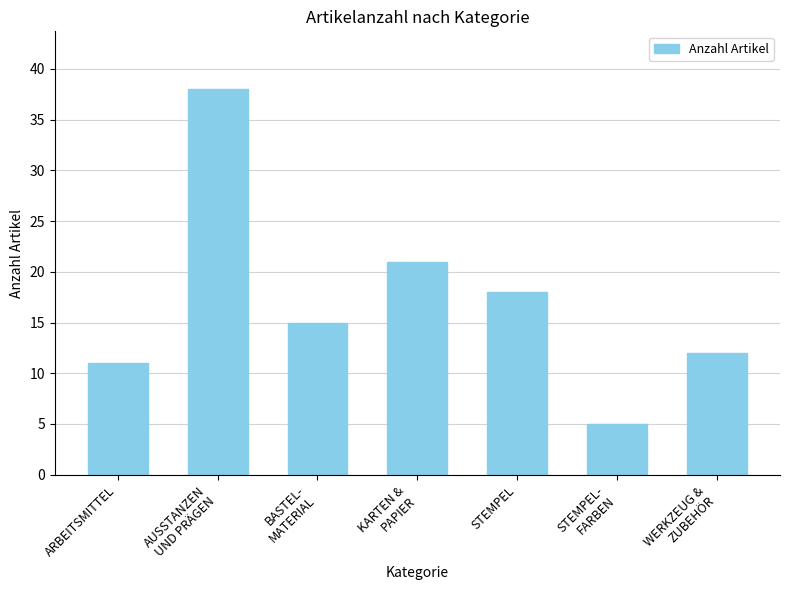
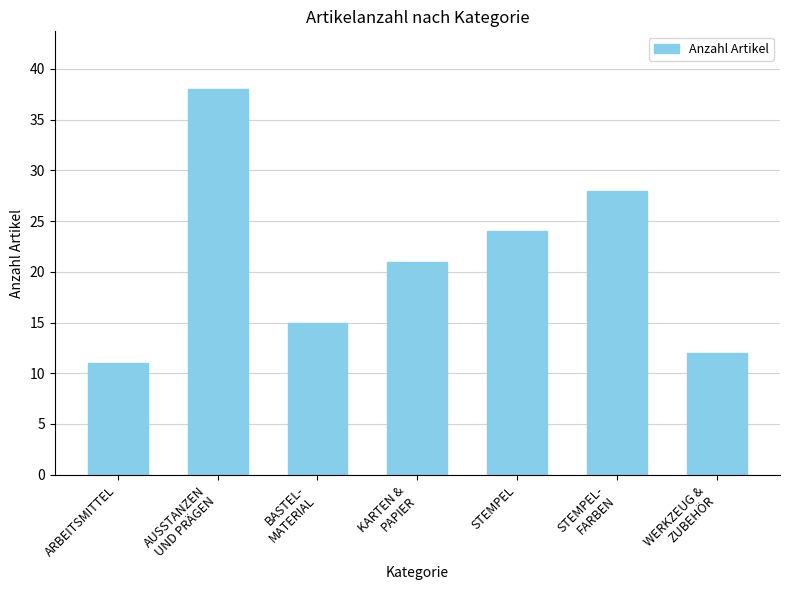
STEMPEL: 18 -> 24
STEMPEL- FARBEN: 5 -> 28
